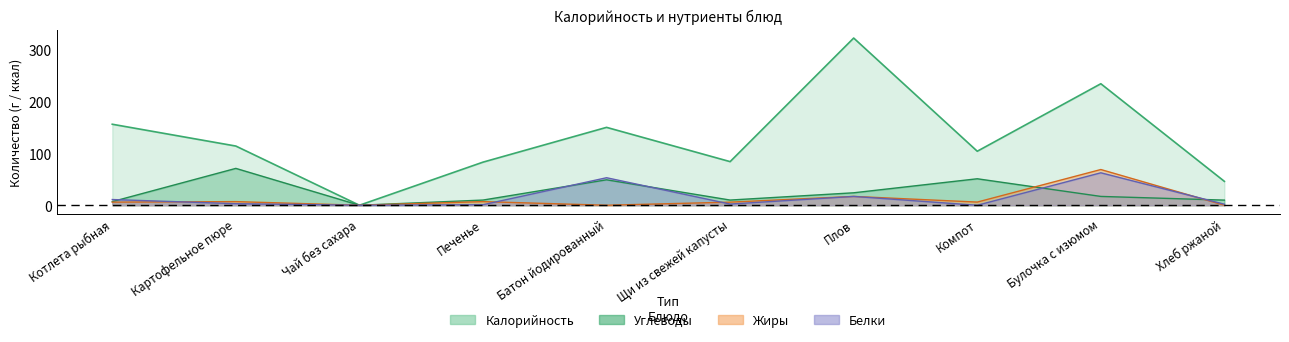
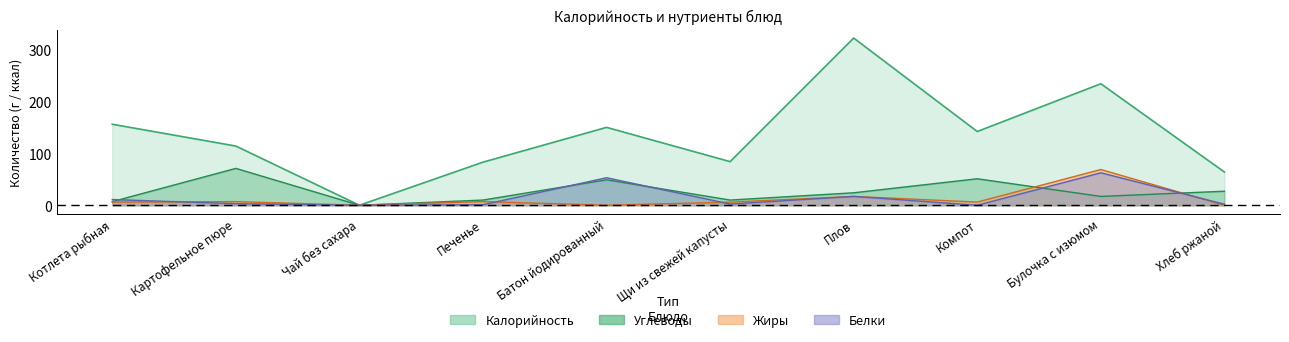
Калорийность, Компот: 100 -> 140
Калорийность, Хлеб ржаной: 50 -> 60
Углеводы, Хлеб ржаной: 10 -> 30
